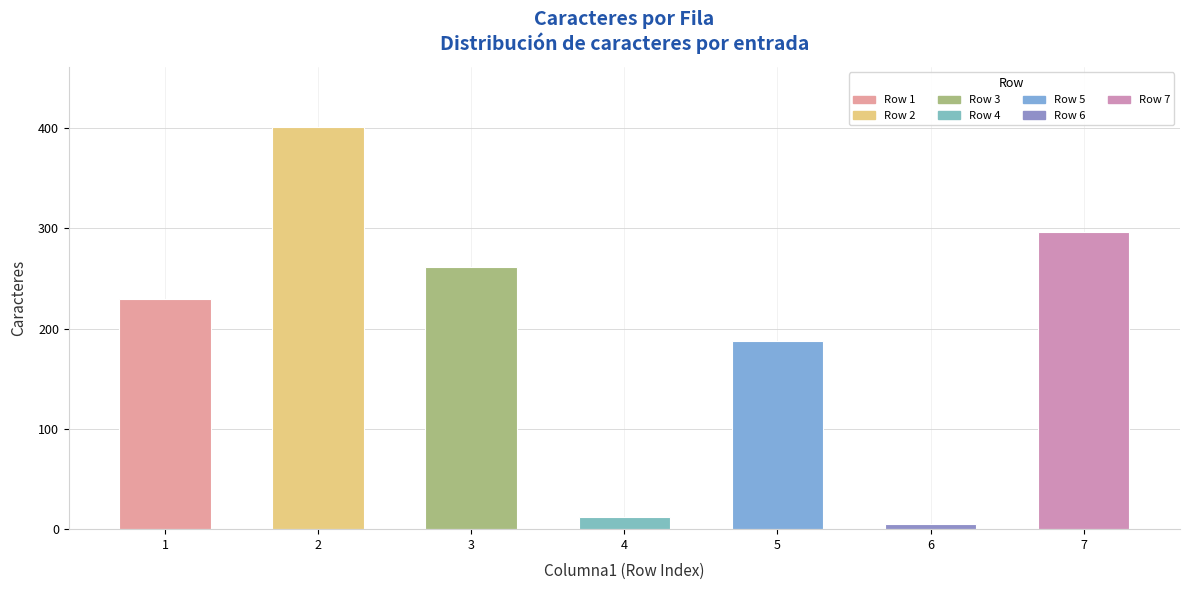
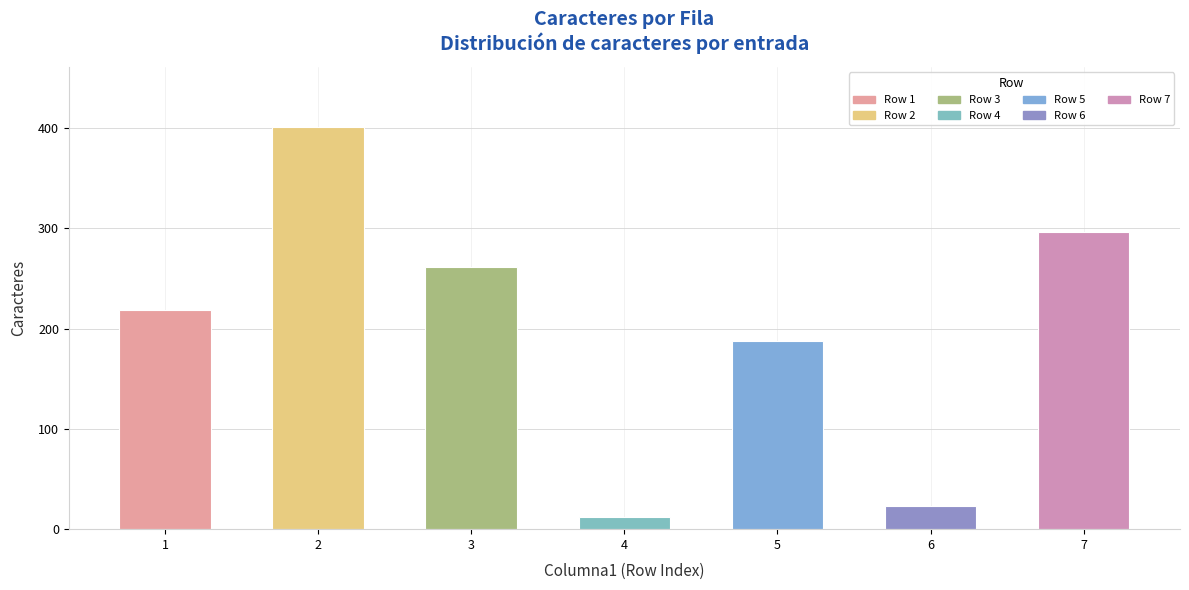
1: 230 -> 219
6: 5 -> 23
